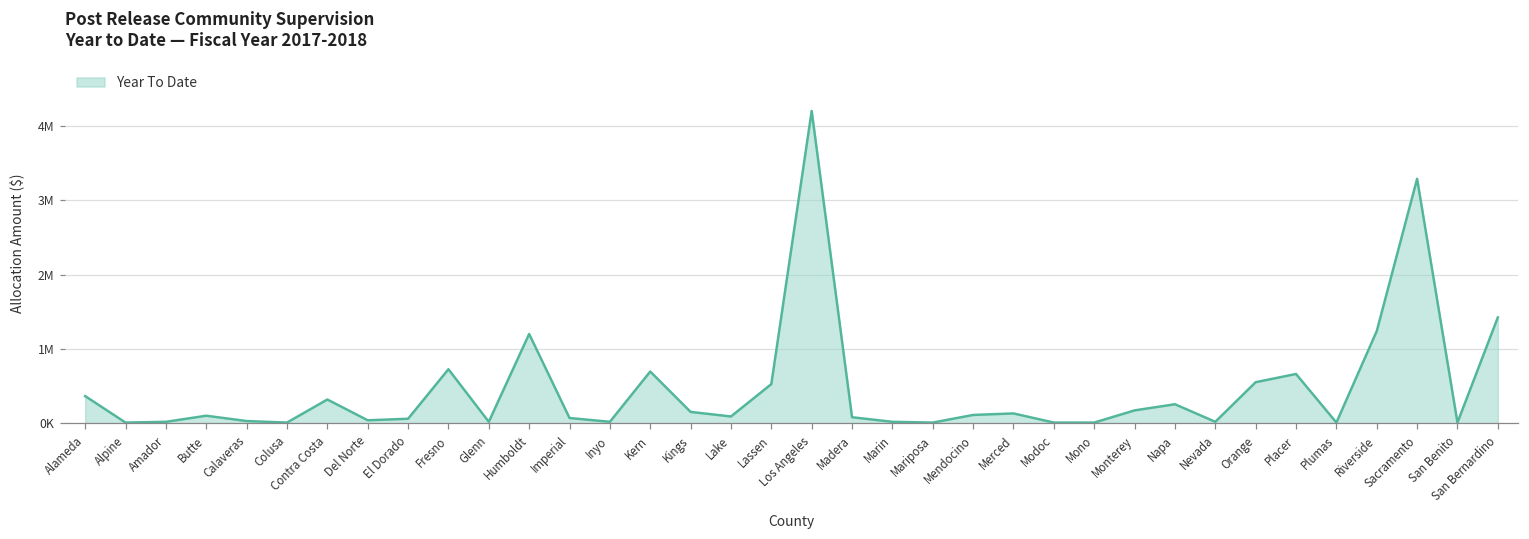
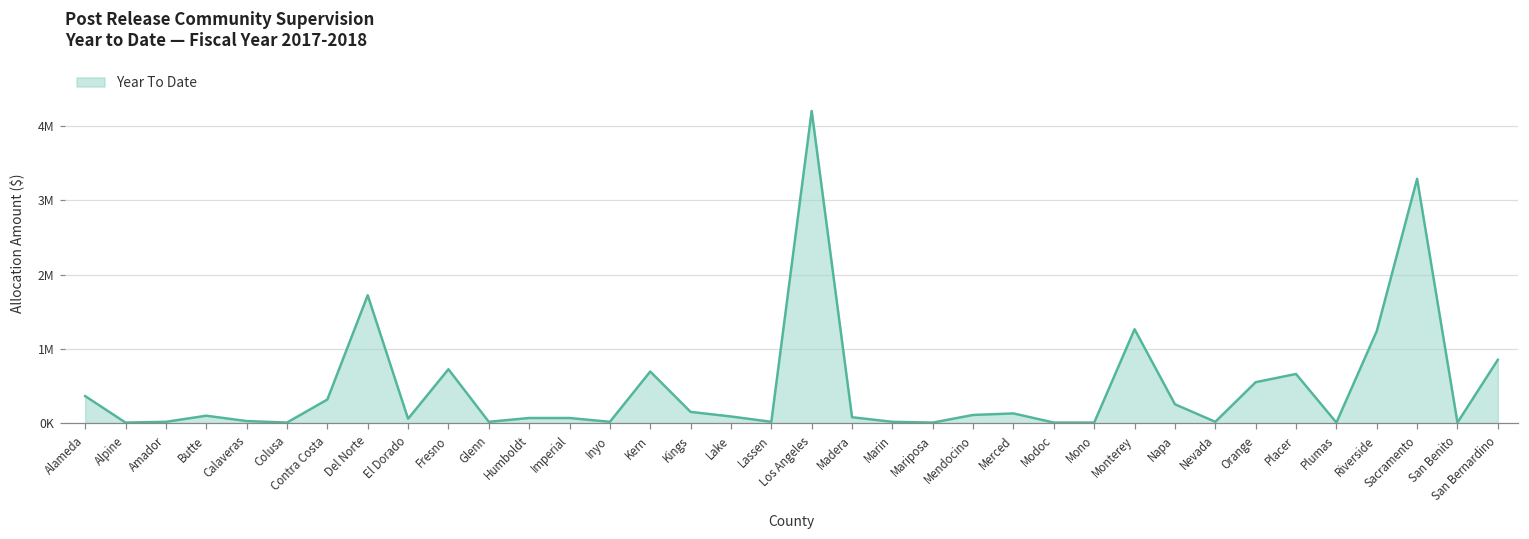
Del Norte: 0 -> 1700000
Humboldt: 1200000 -> 100000
Lassen: 500000 -> 0
Monterey: 200000 -> 1300000
San Bernardino: 1400000 -> 900000
